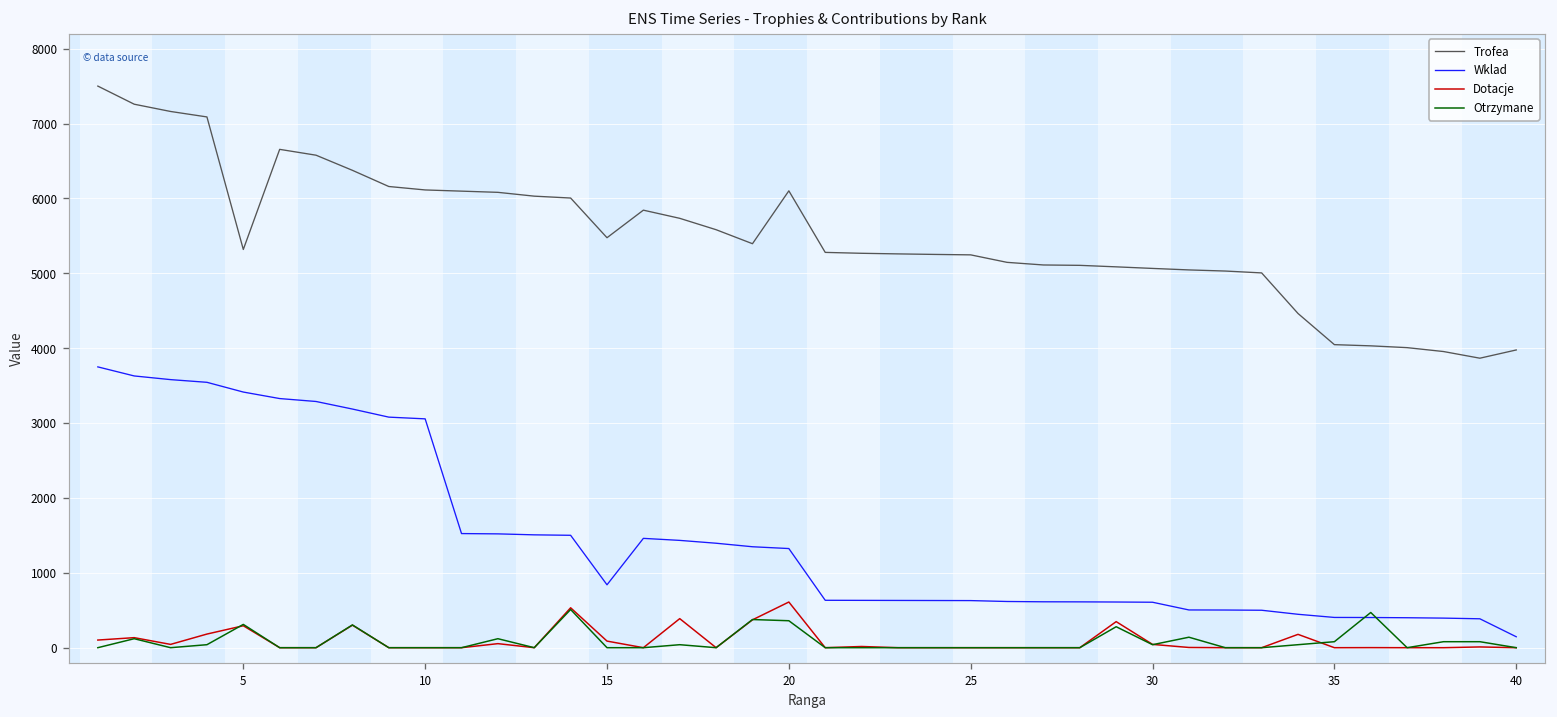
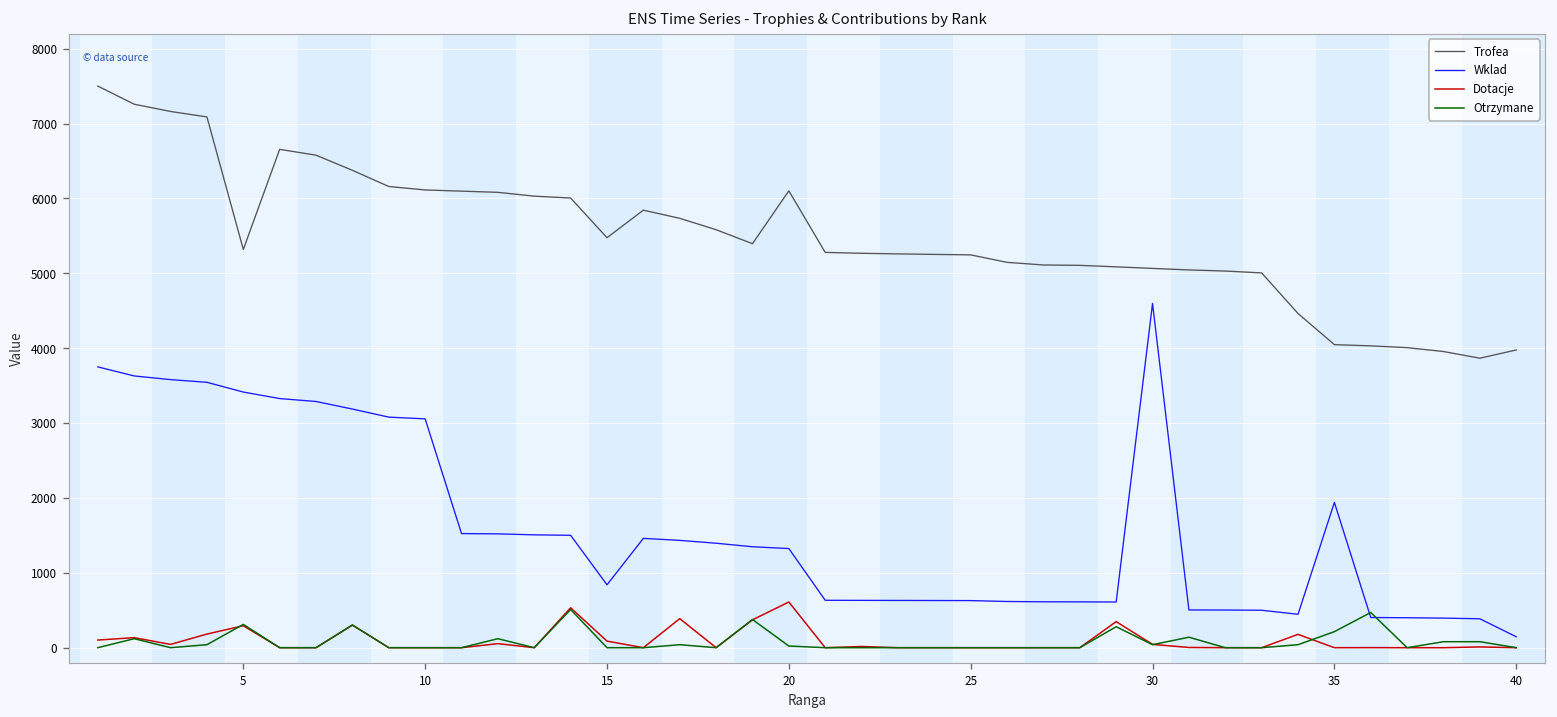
Otrzymane, 20: 400 -> 0
Wklad, 30: 600 -> 4600
Wklad, 35: 400 -> 1900
Otrzymane, 35: 100 -> 200
